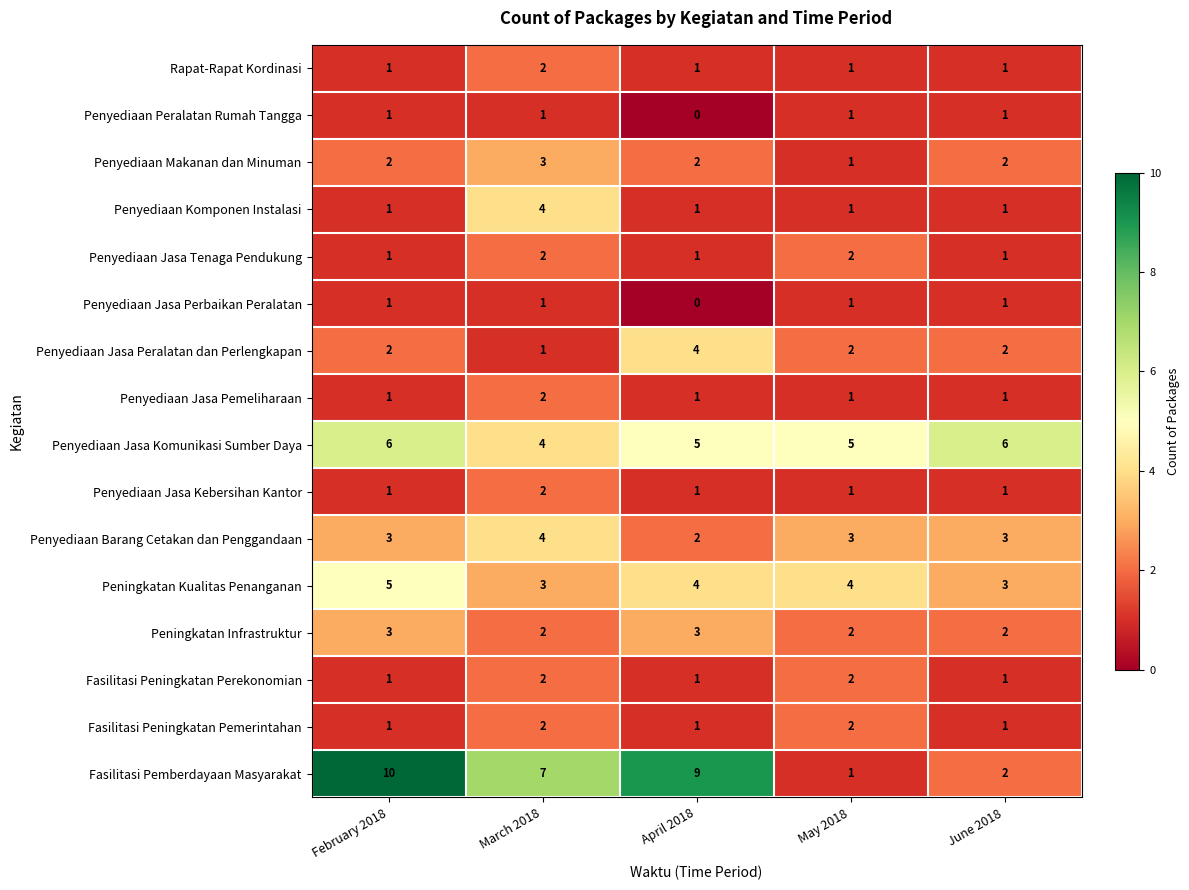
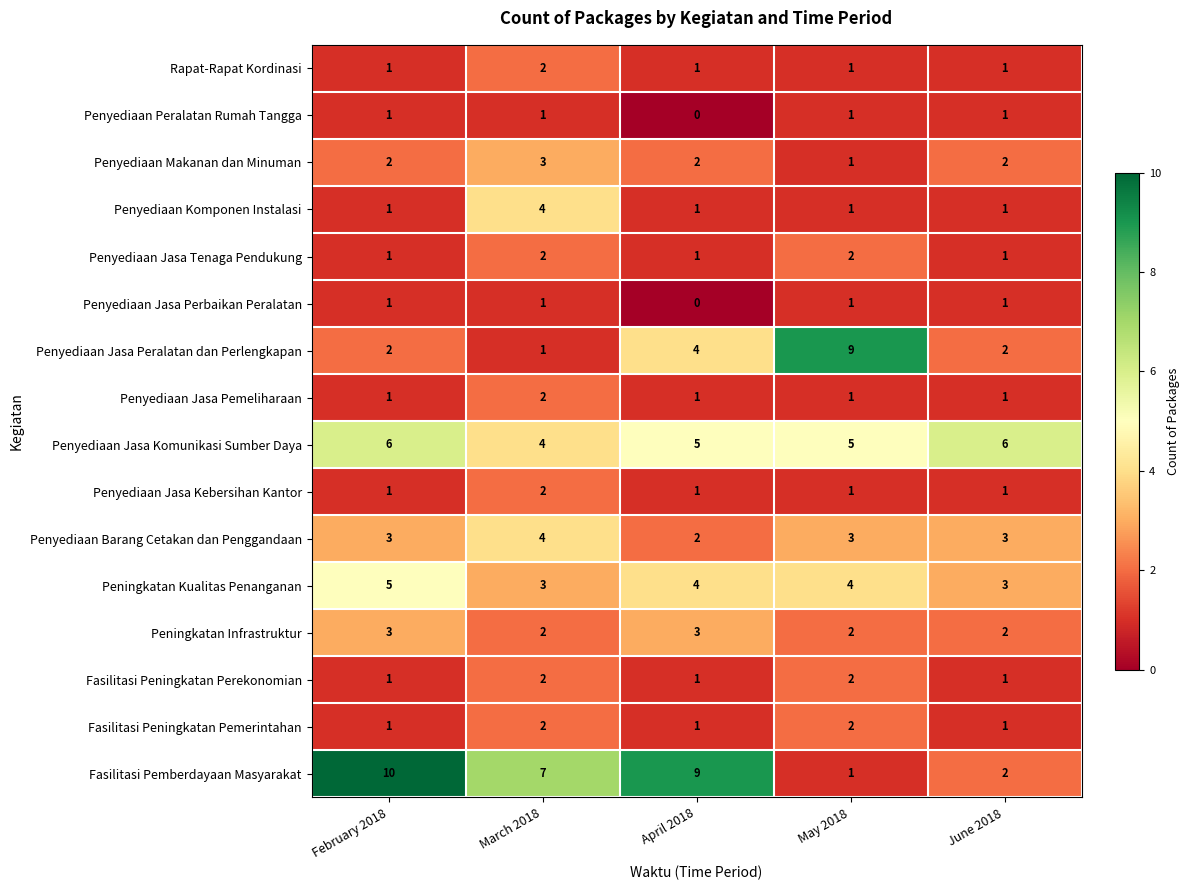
Penyediaan Jasa Peralatan dan Perlengkapan, May 2018: 2 -> 9
